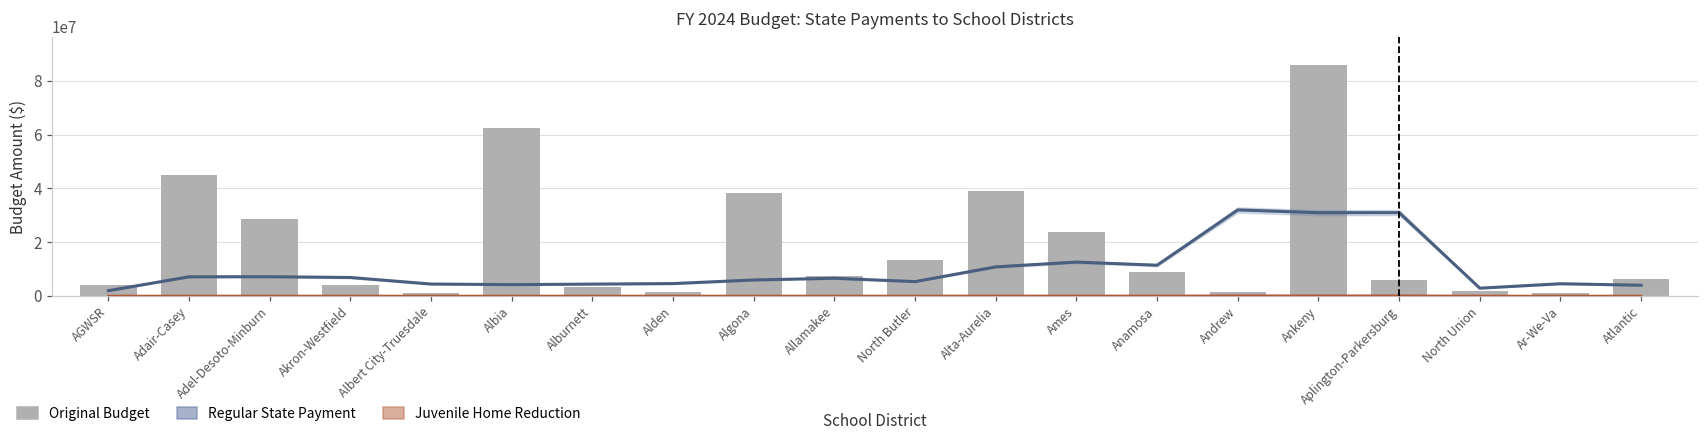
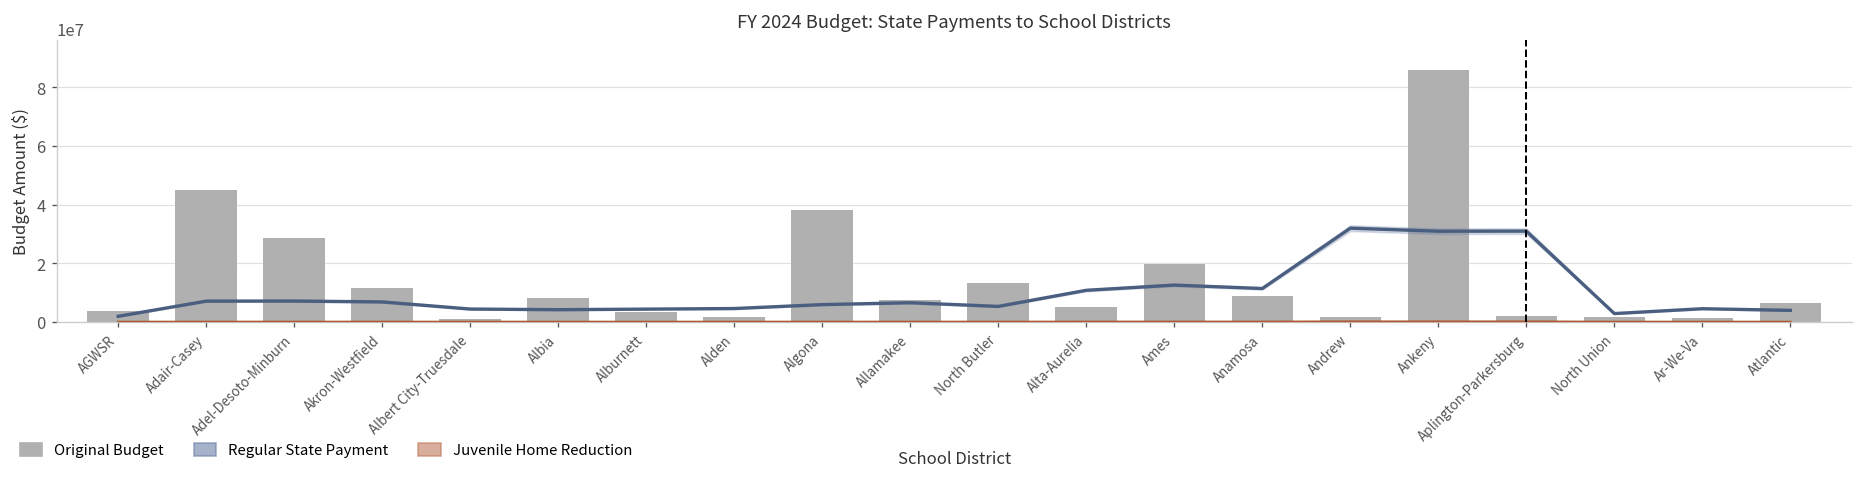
Original Budget, Akron-Westfield: 4000000 -> 12000000
Original Budget, Albia: 63000000 -> 8000000
Original Budget, Alta-Aurelia: 39000000 -> 5000000
Original Budget, Ames: 24000000 -> 20000000
Original Budget, Aplington-Parkersburg: 6000000 -> 2000000
